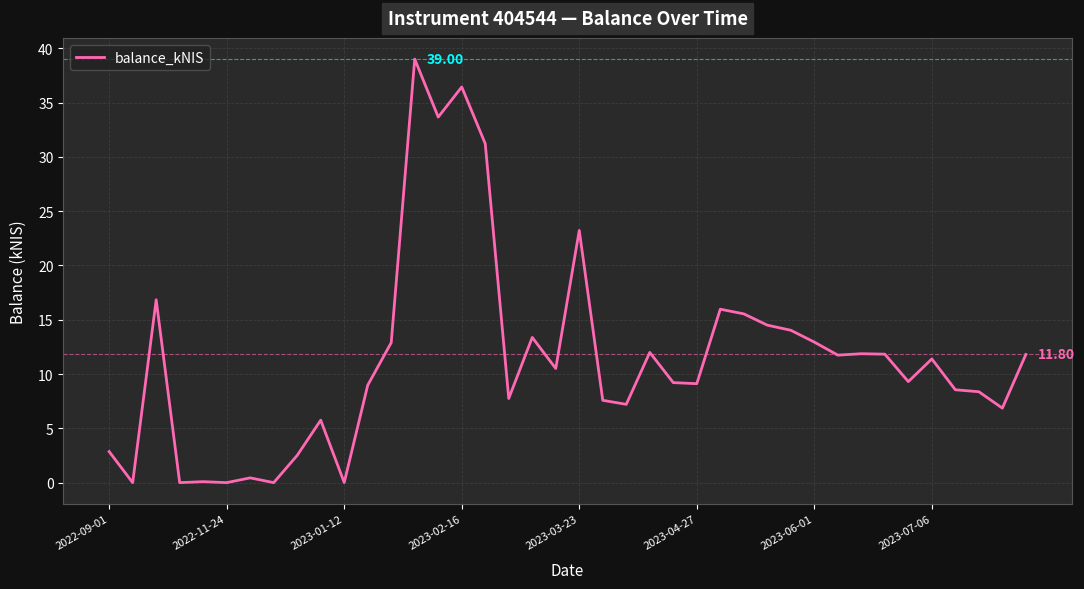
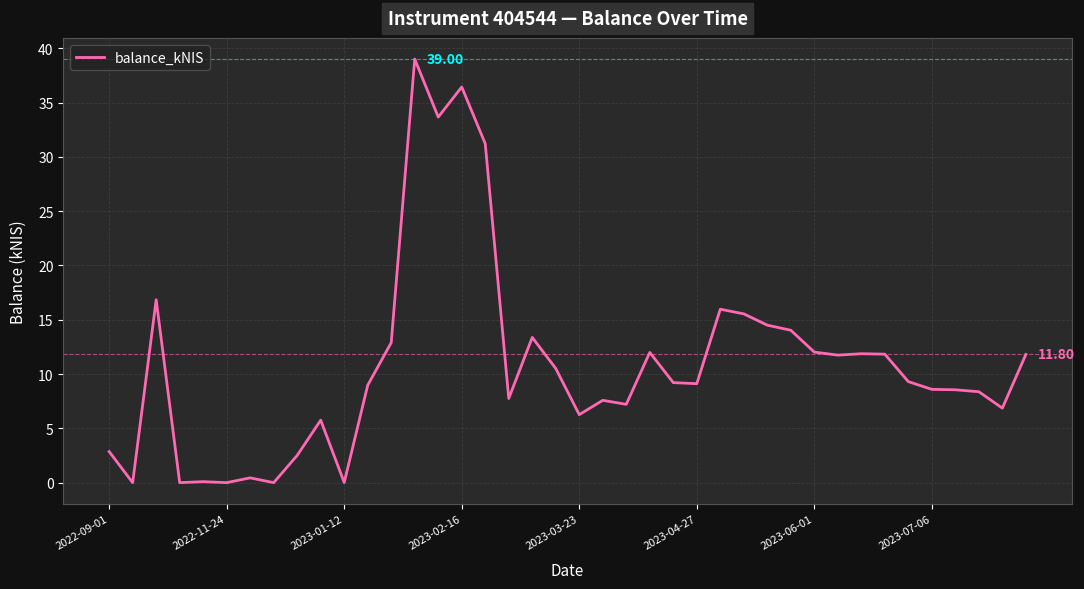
2023-03-23: 23.2 -> 6.3
2023-06-01: 12.9 -> 12.0
2023-07-06: 11.4 -> 8.6
